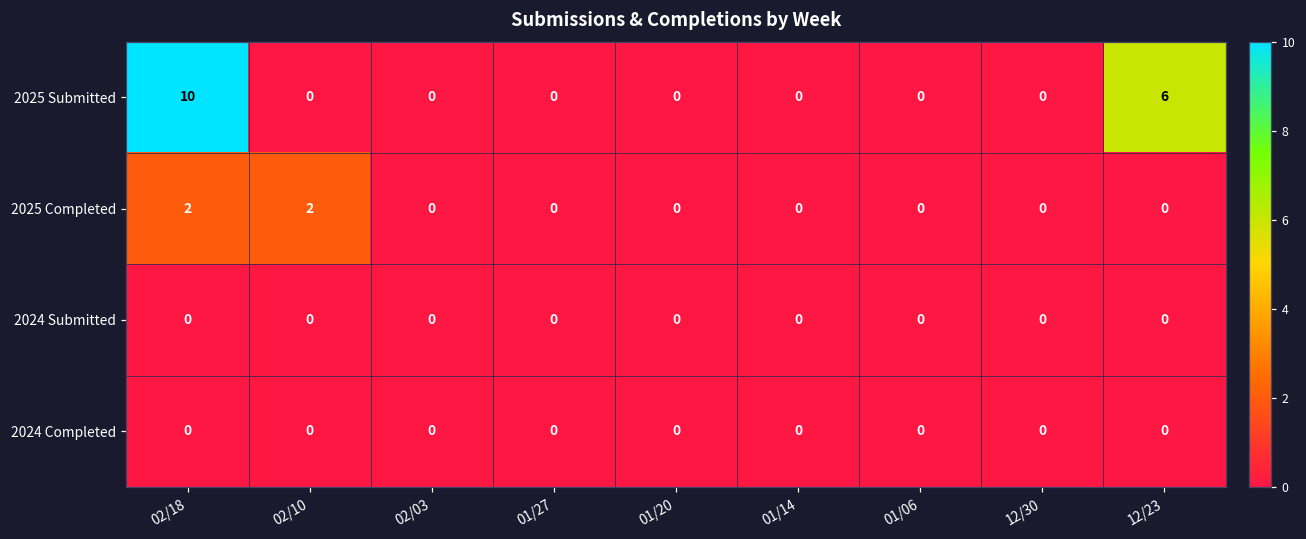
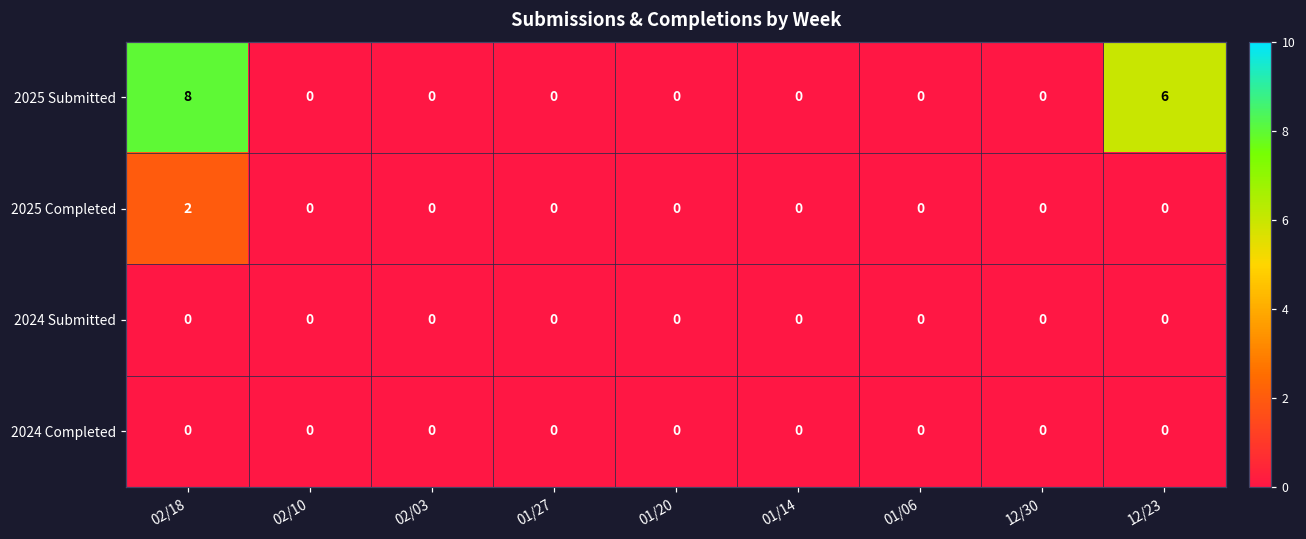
2025 Submitted, 02/18: 10 -> 8
2025 Completed, 02/10: 2 -> 0
